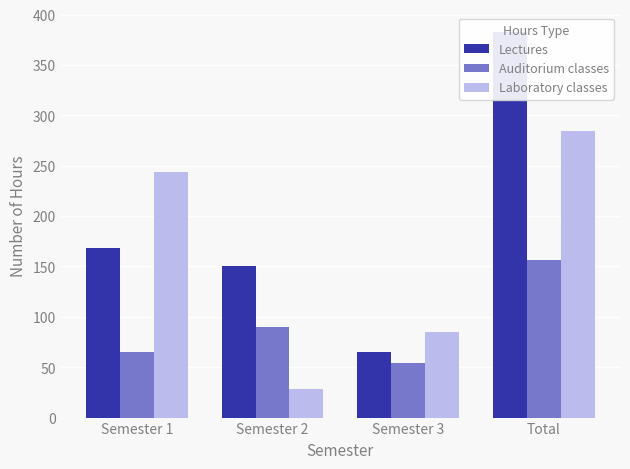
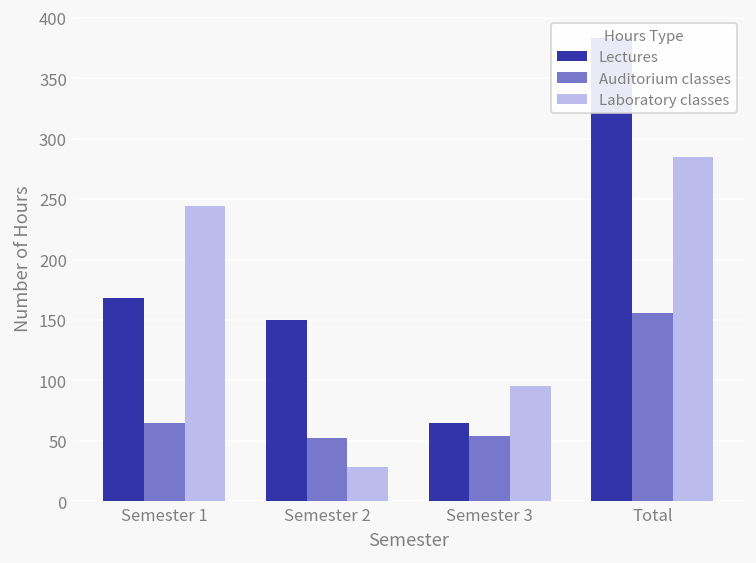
Auditorium classes, Semester 2: 90 -> 52
Laboratory classes, Semester 3: 85 -> 95
